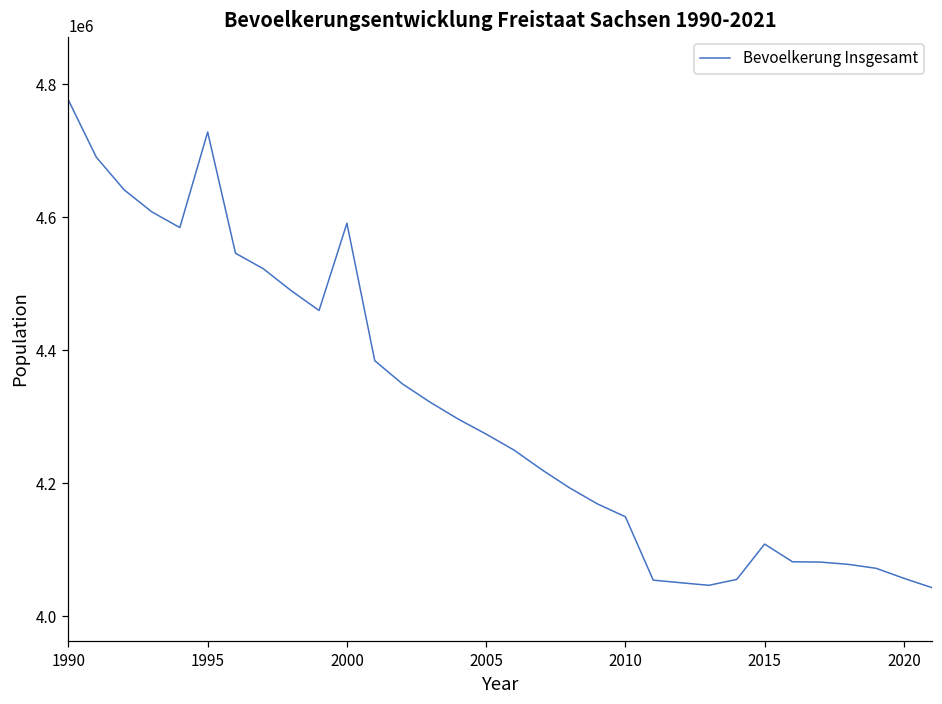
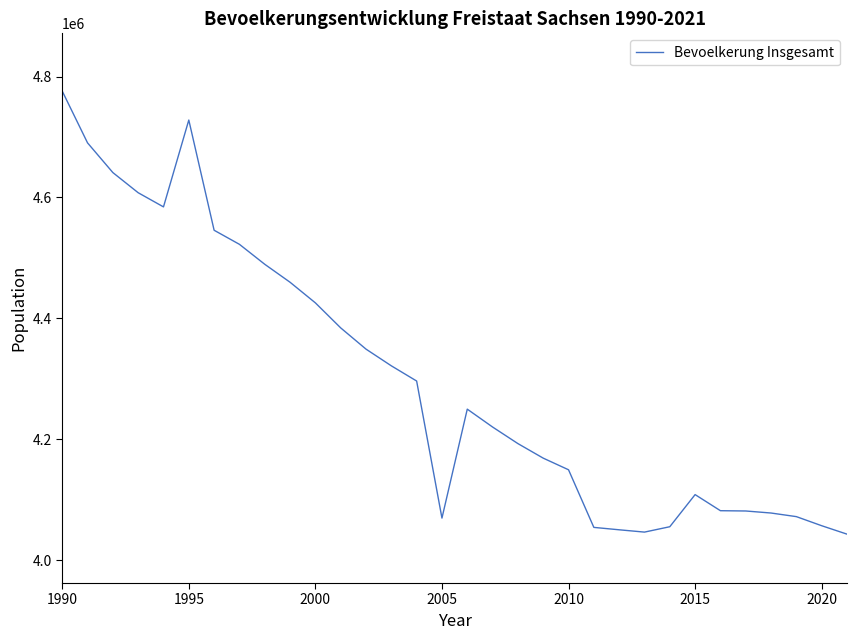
2000: 4590000 -> 4430000
2005: 4270000 -> 4070000
